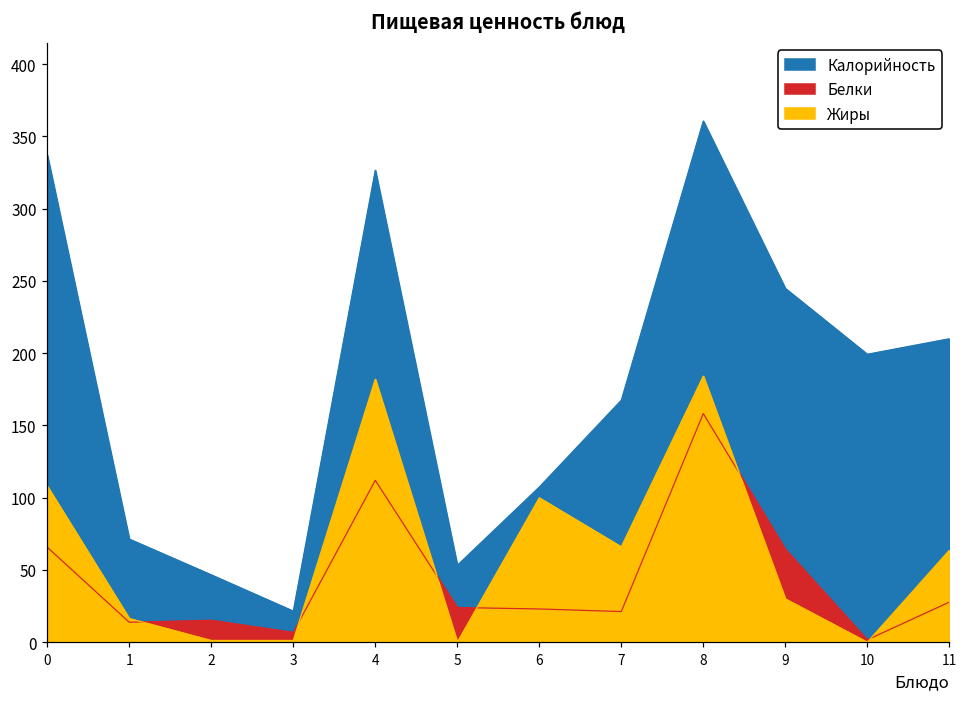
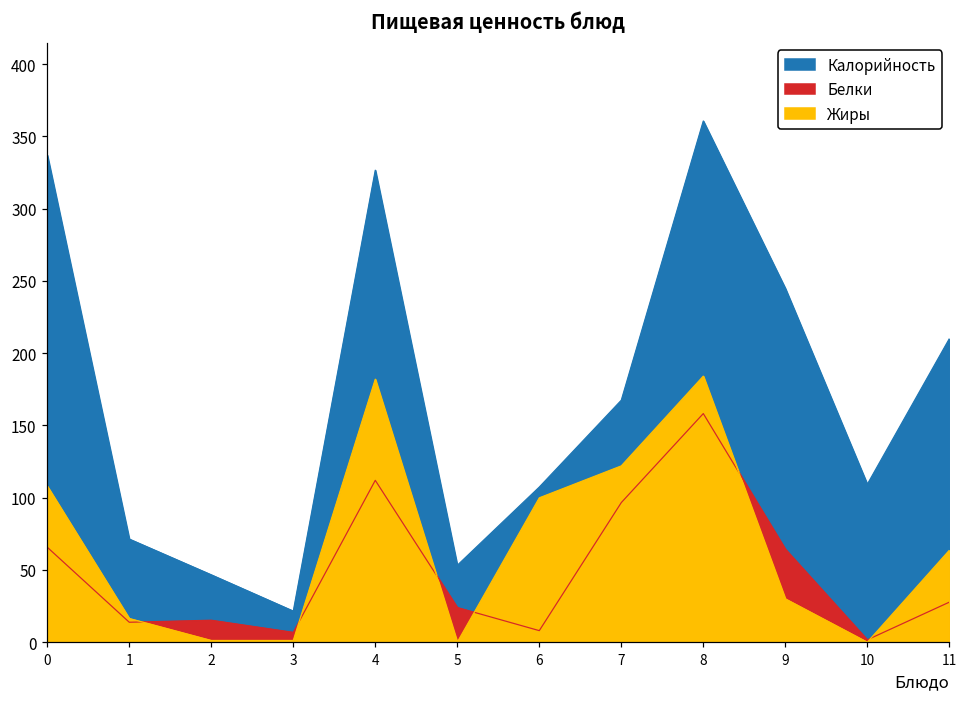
Белки, 6: 23 -> 8
Белки, 7: 21 -> 97
Жиры, 7: 66 -> 122
Калорийность, 10: 199 -> 109
